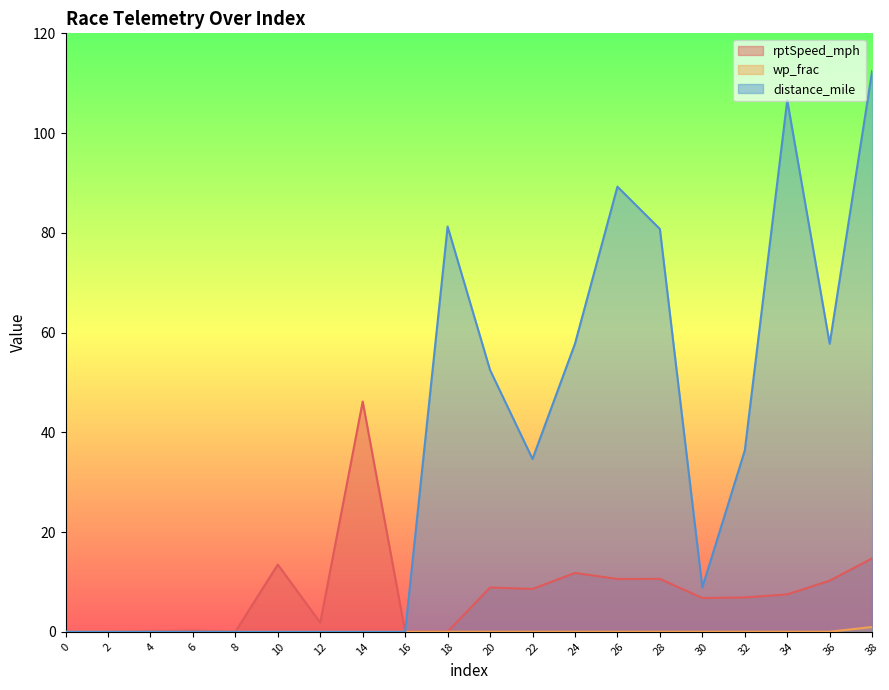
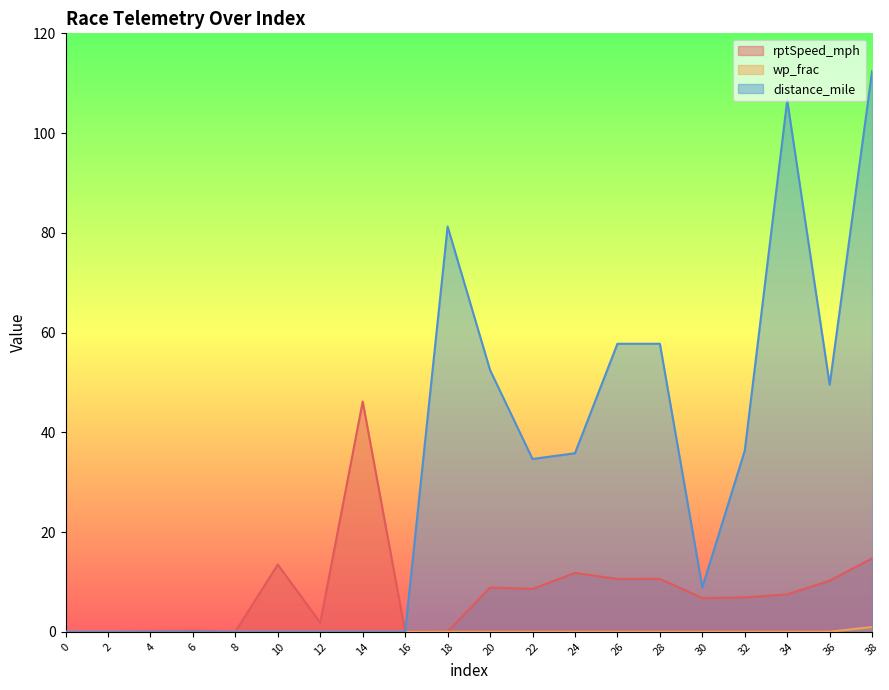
distance_mile, 24: 58 -> 36
distance_mile, 26: 89 -> 58
distance_mile, 28: 81 -> 58
distance_mile, 36: 58 -> 50
